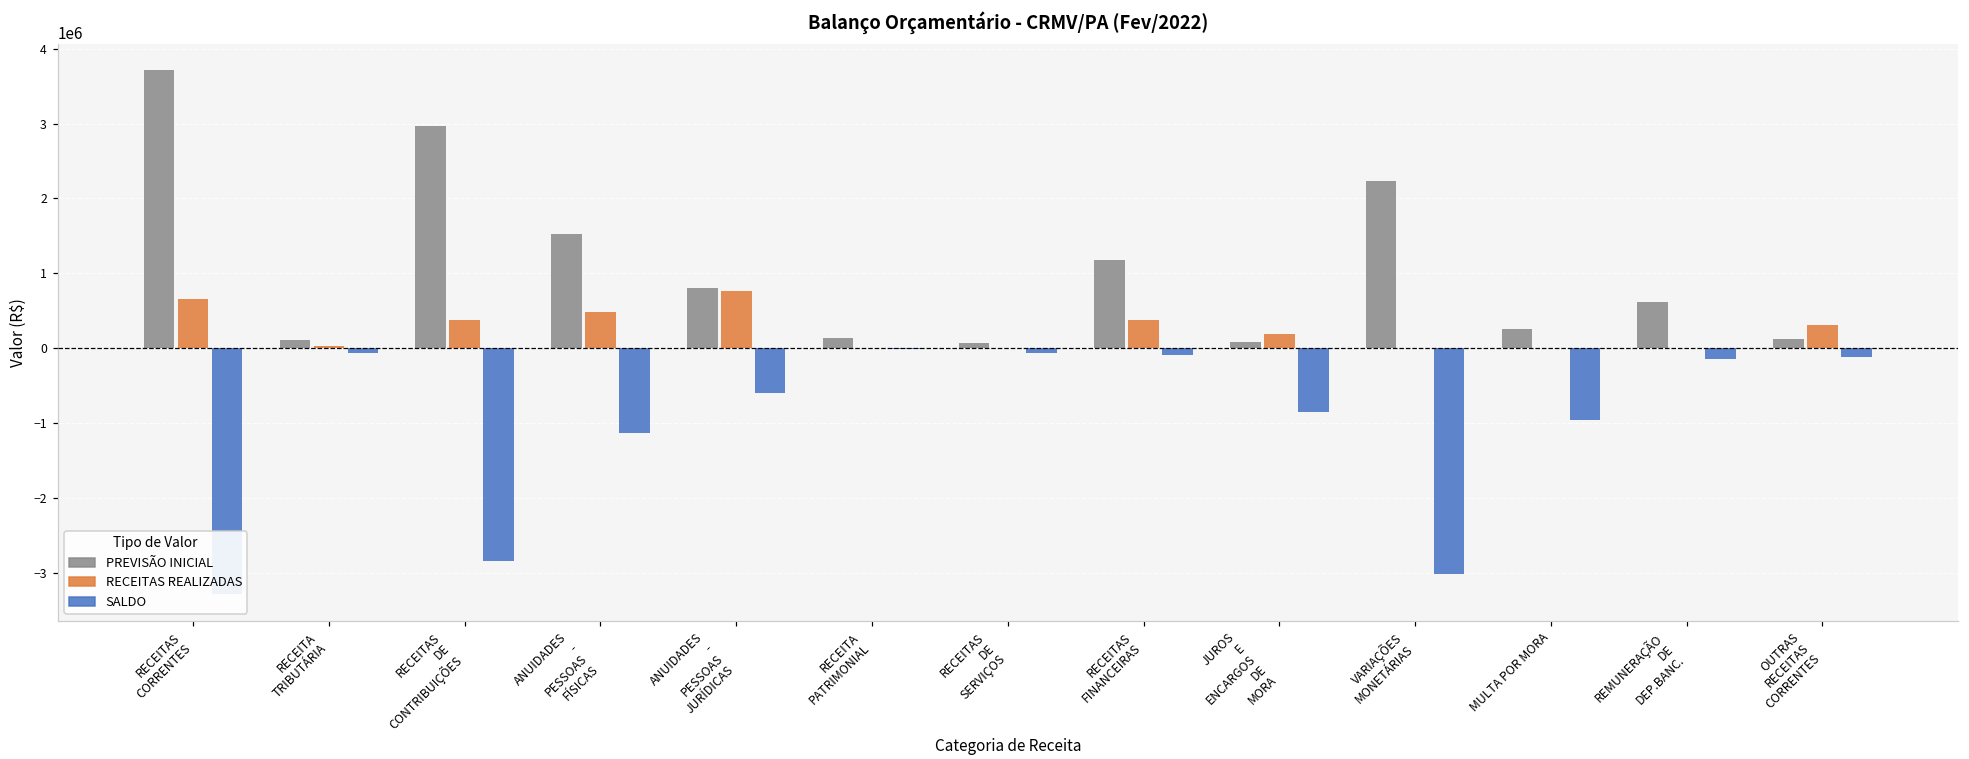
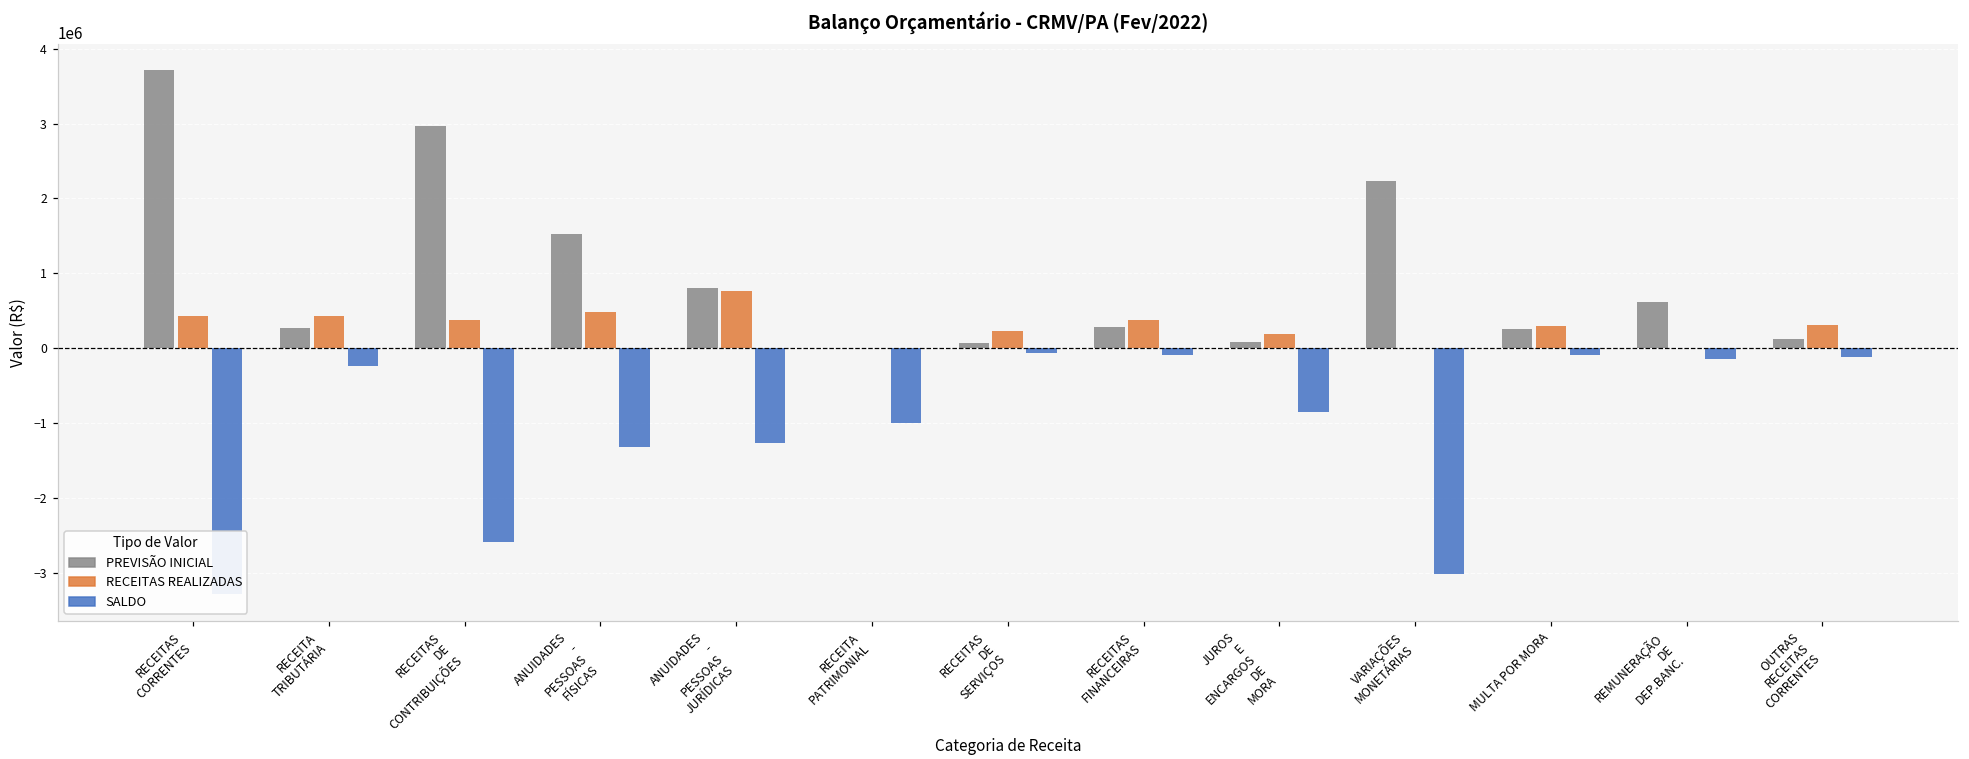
RECEITAS REALIZADAS, RECEITAS CORRENTES: 700000 -> 400000
PREVISÃO INICIAL, RECEITA TRIBUTÁRIA: 100000 -> 300000
RECEITAS REALIZADAS, RECEITA TRIBUTÁRIA: 0 -> 400000
SALDO, RECEITA TRIBUTÁRIA: -100000 -> -200000
SALDO, RECEITAS DE CONTRIBUIÇÕES: -2800000 -> -2600000
SALDO, ANUIDADES - PESSOAS FÍSICAS: -1100000 -> -1300000
SALDO, ANUIDADES - PESSOAS JURÍDICAS: -600000 -> -1300000
PREVISÃO INICIAL, RECEITA PATRIMONIAL: 100000 -> 0
SALDO, RECEITA PATRIMONIAL: 0 -> -1000000
RECEITAS REALIZADAS, RECEITAS DE SERVIÇOS: 0 -> 200000
PREVISÃO INICIAL, RECEITAS FINANCEIRAS: 1200000 -> 300000
RECEITAS REALIZADAS, MULTA POR MORA: 0 -> 300000
SALDO, MULTA POR MORA: -1000000 -> -100000
